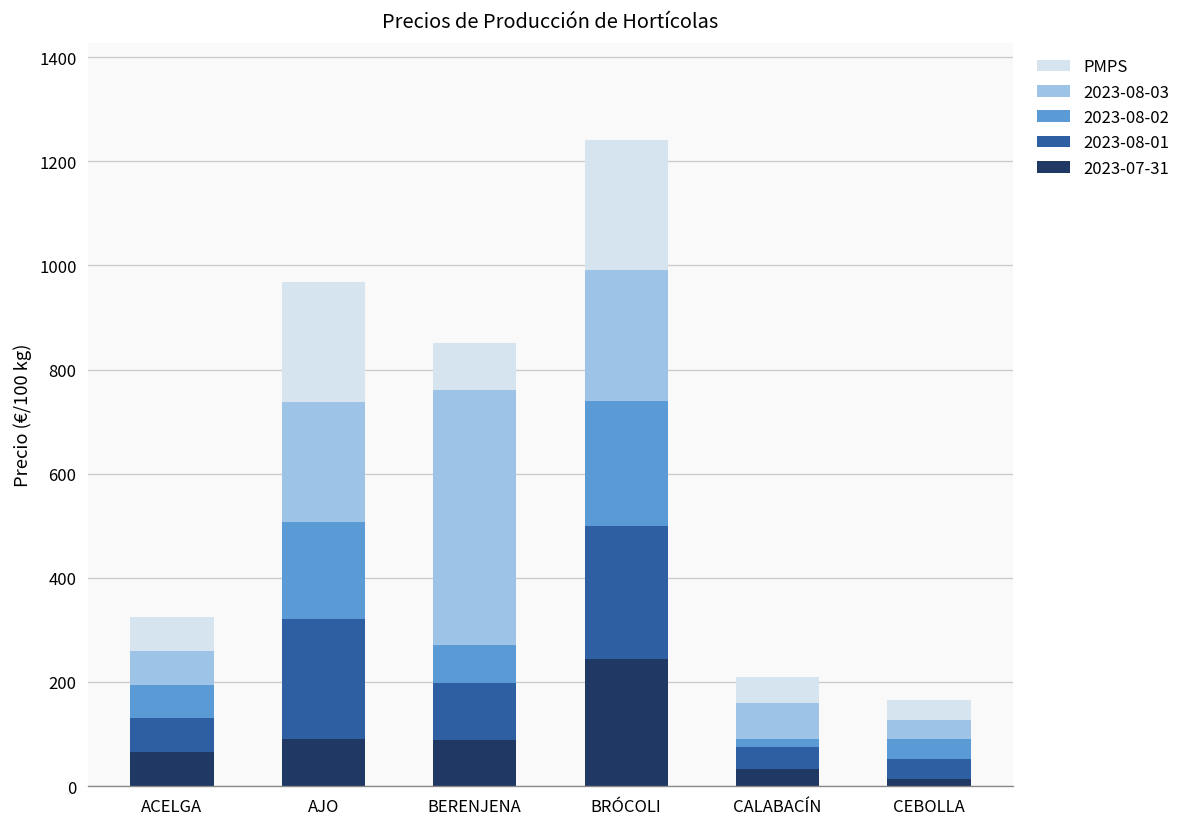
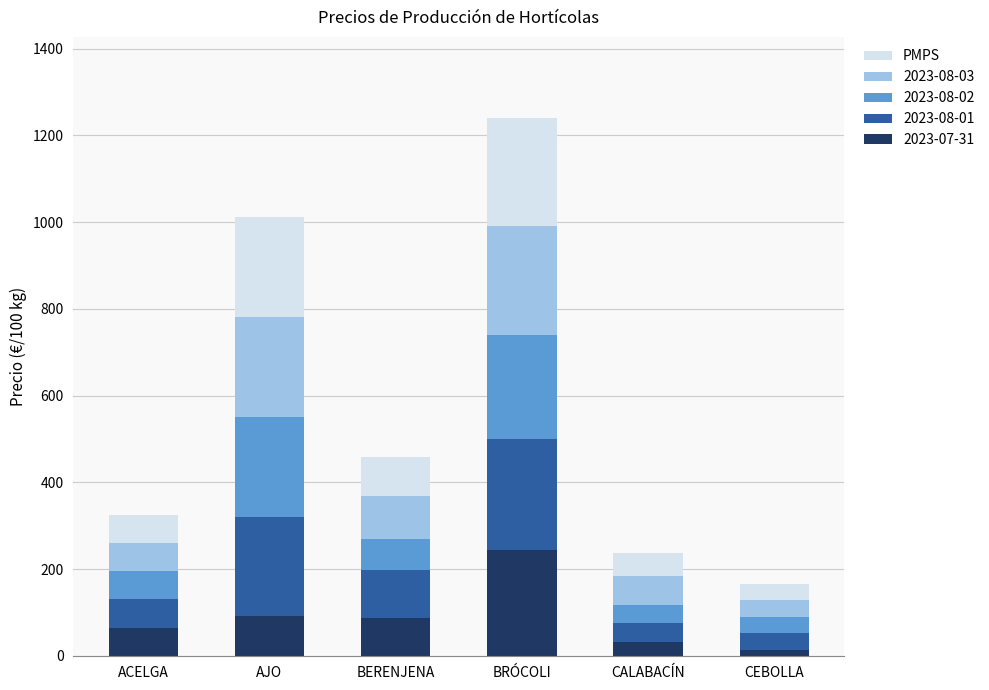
2023-08-02, AJO: 190 -> 230
2023-08-03, BERENJENA: 490 -> 100
2023-08-02, CALABACÍN: 20 -> 40
